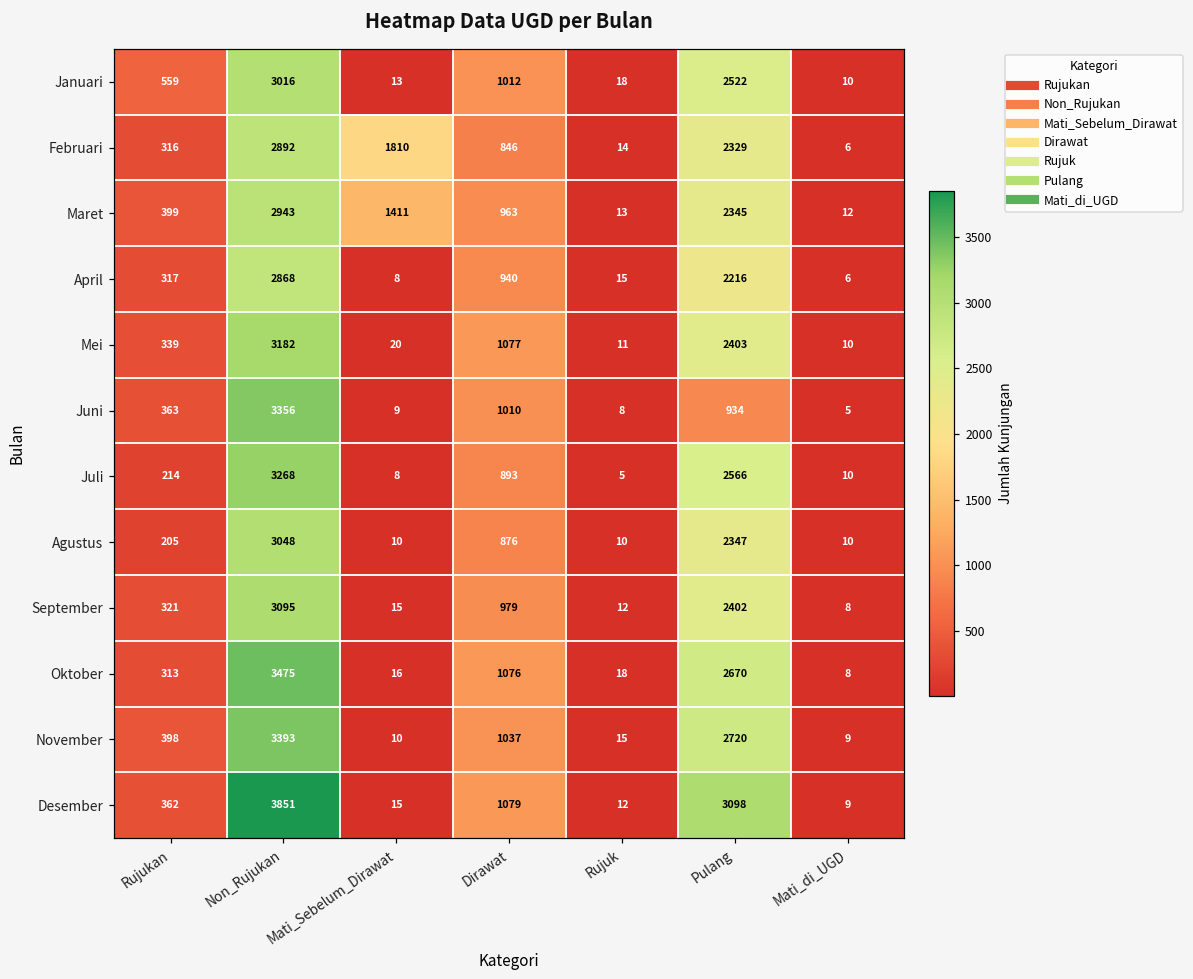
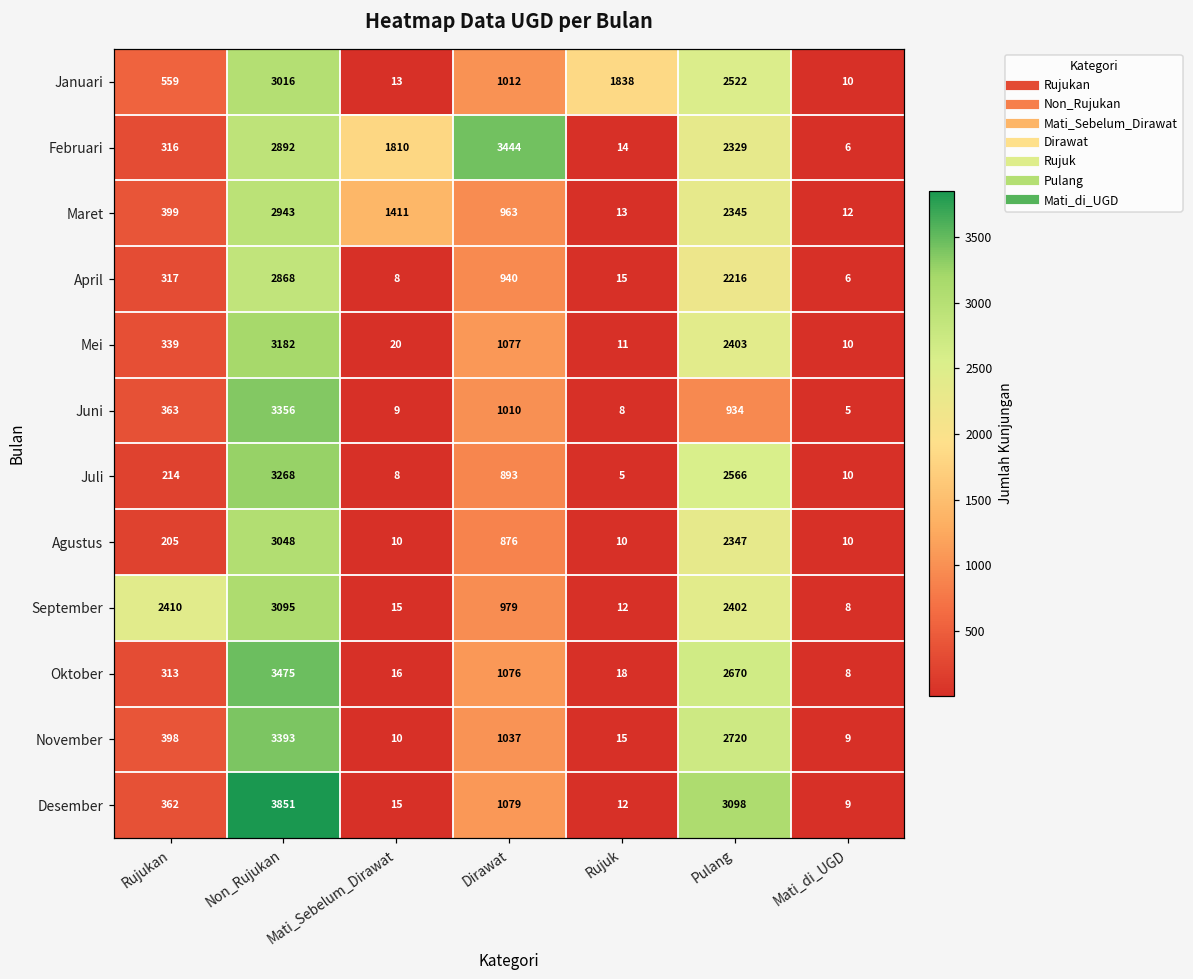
Januari, Rujuk: 18 -> 1838
Februari, Dirawat: 846 -> 3444
September, Rujukan: 321 -> 2410
